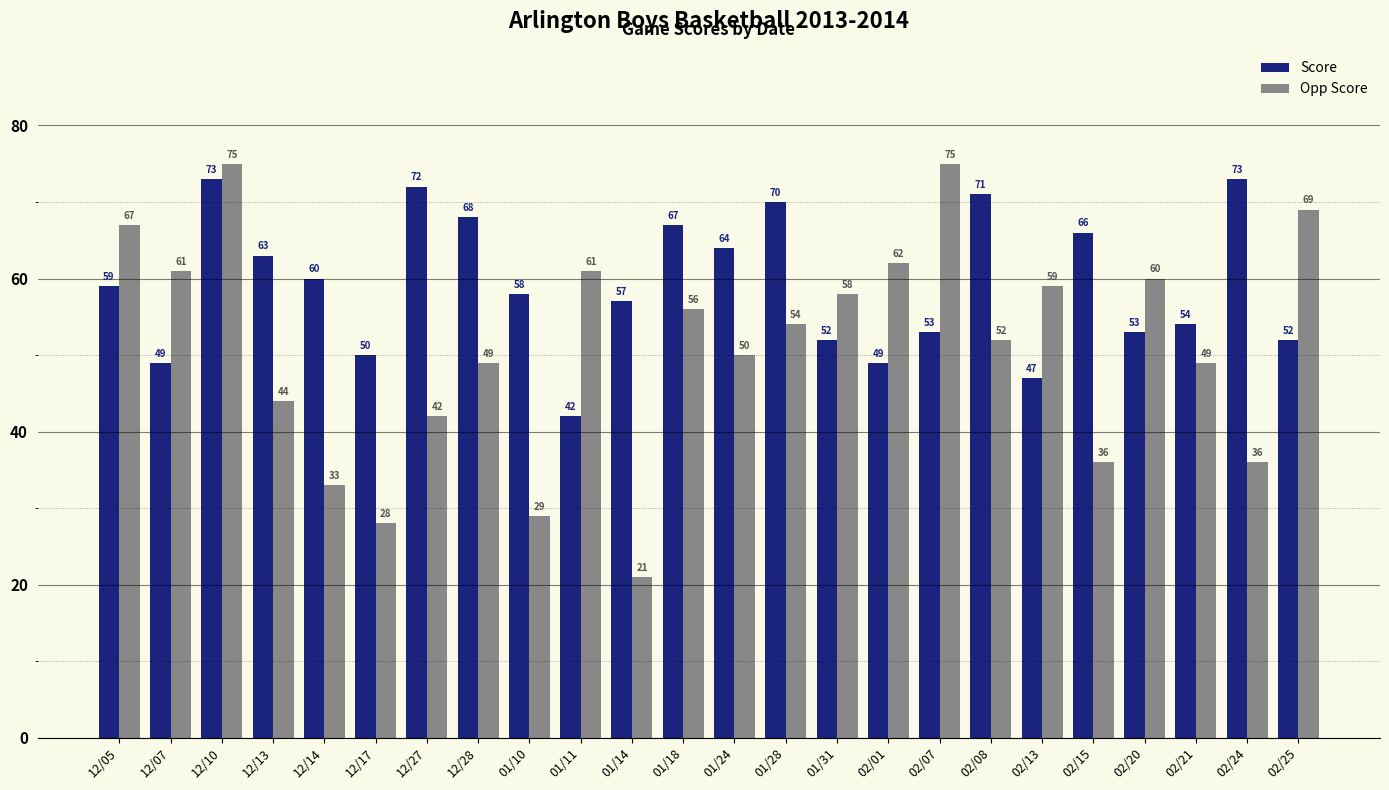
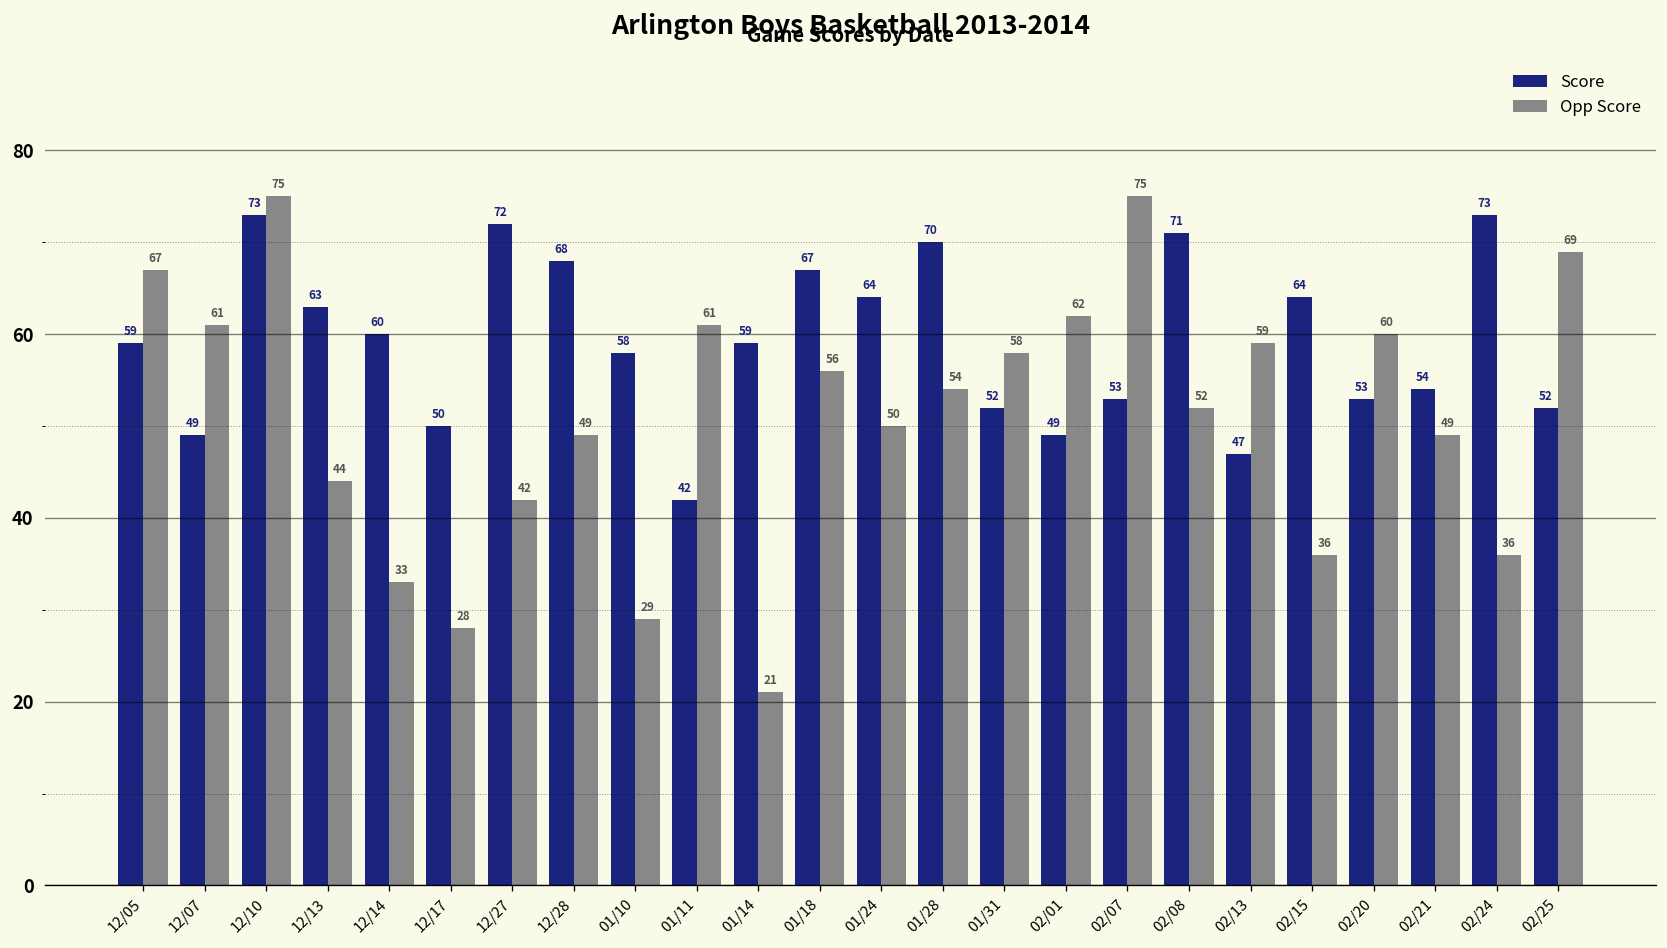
Score, 01/14: 57 -> 59
Score, 02/15: 66 -> 64
